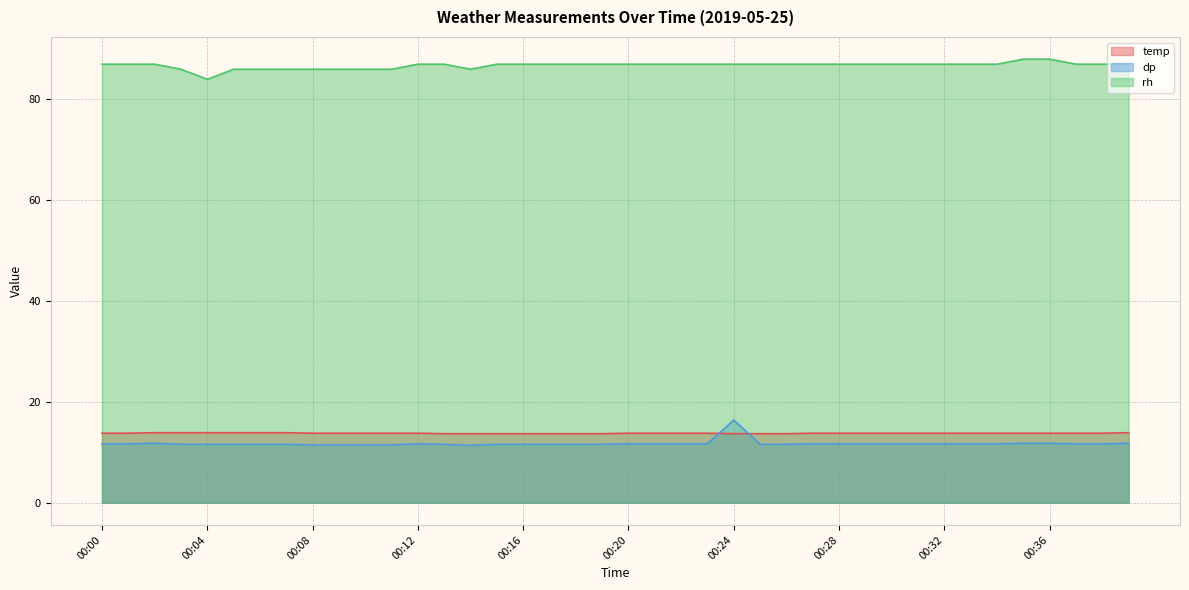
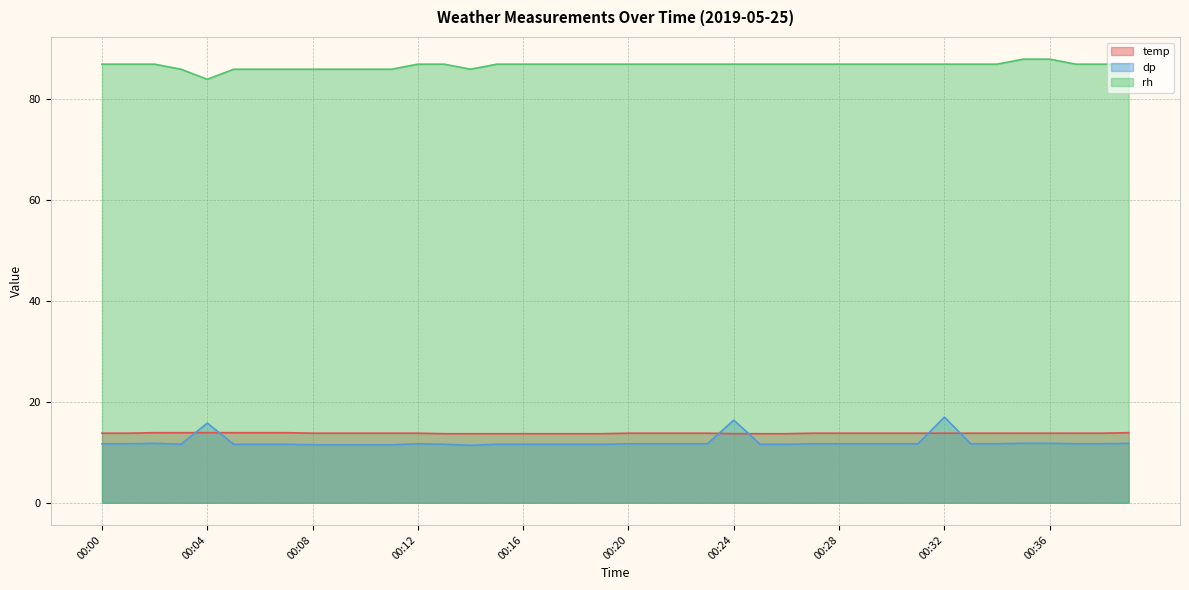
dp, 00:04: 12 -> 16
dp, 00:32: 12 -> 17
